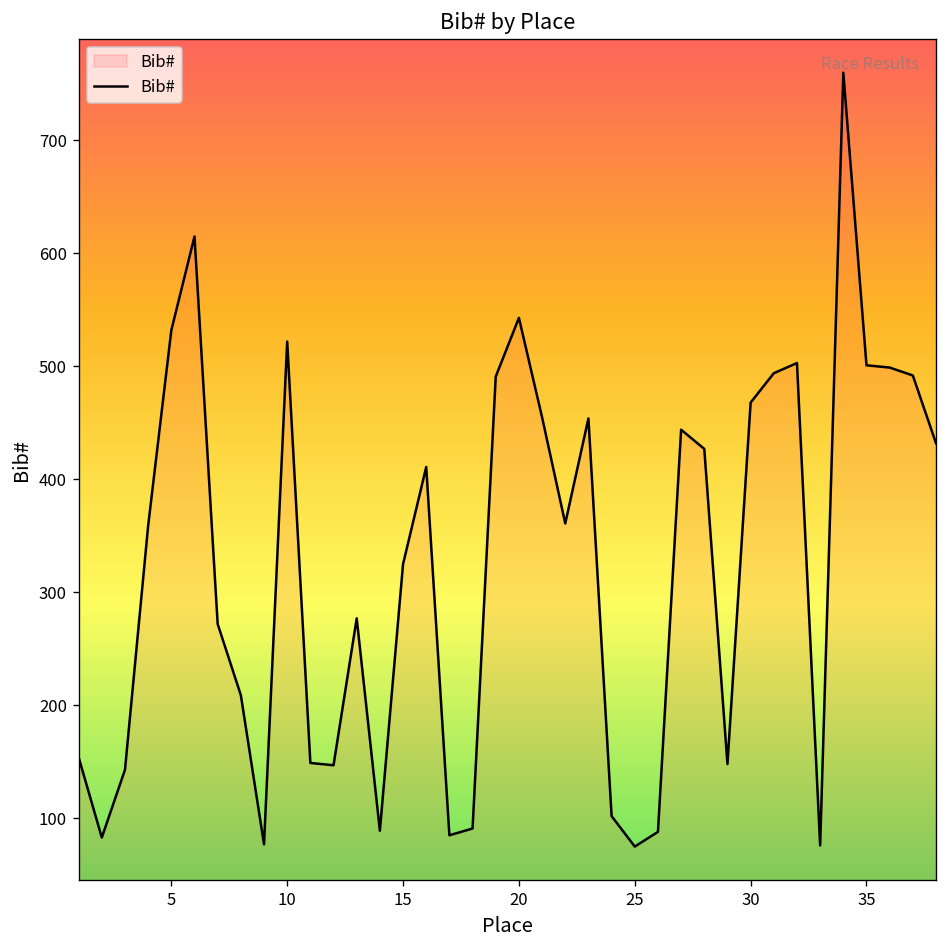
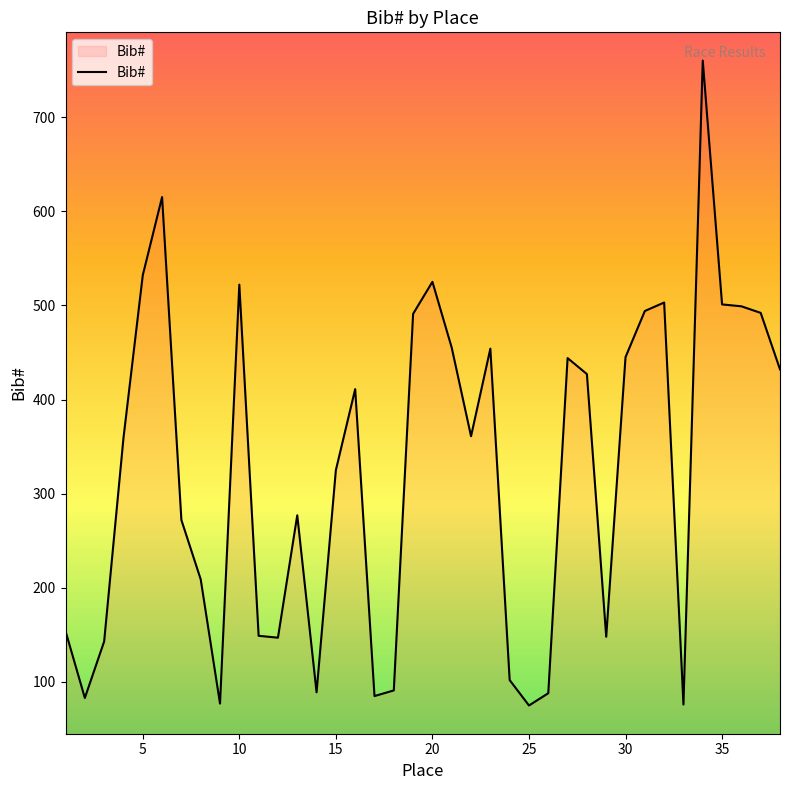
20: 540 -> 530
30: 470 -> 450
